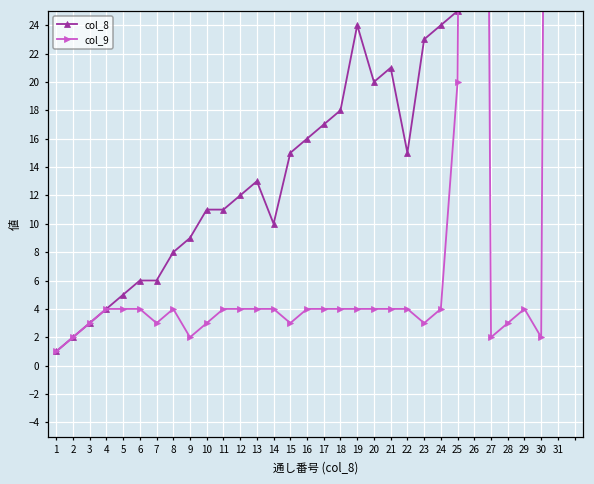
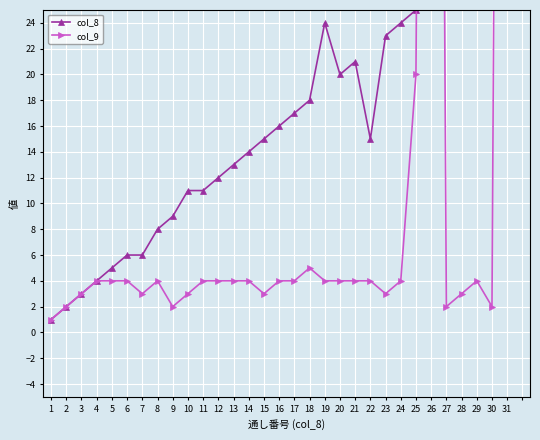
col_8, 14: 10 -> 14
col_9, 18: 4 -> 5
